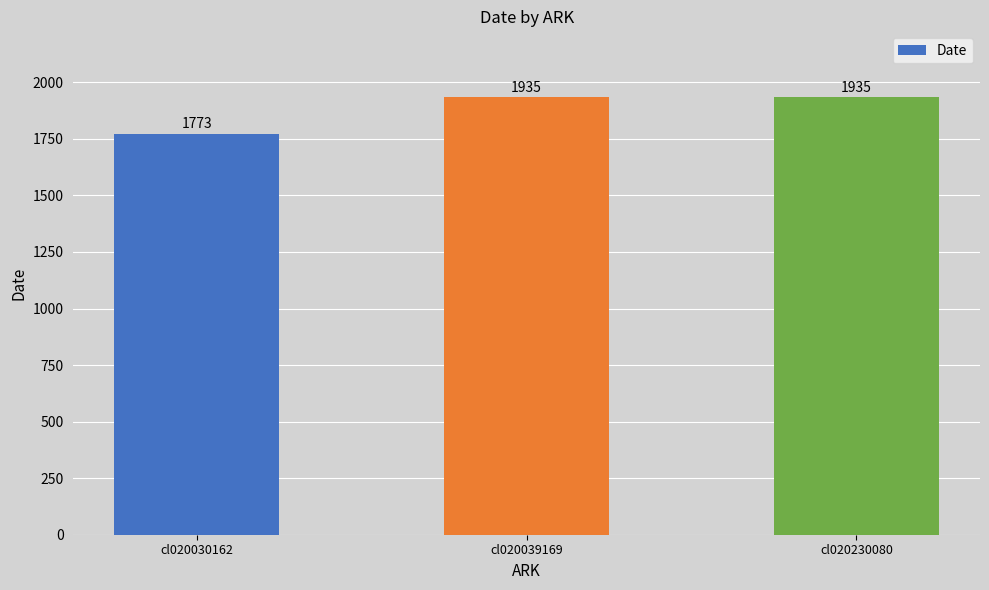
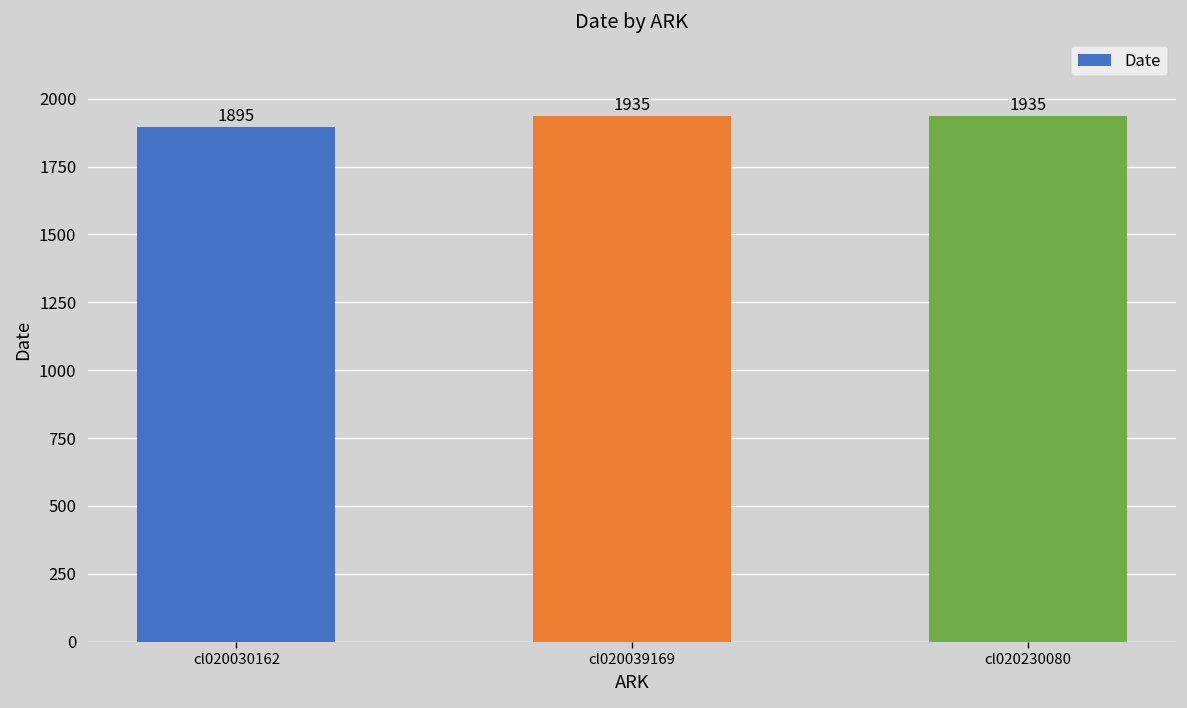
cl020030162: 1773 -> 1895
